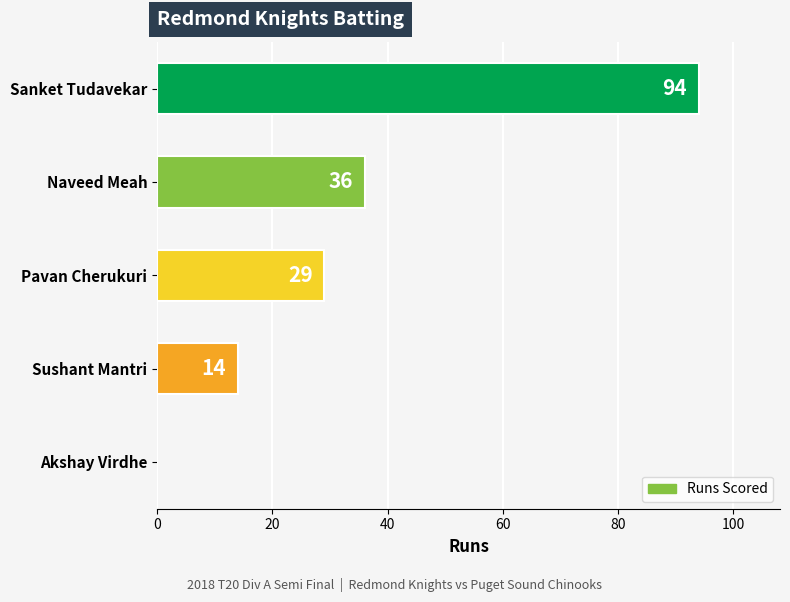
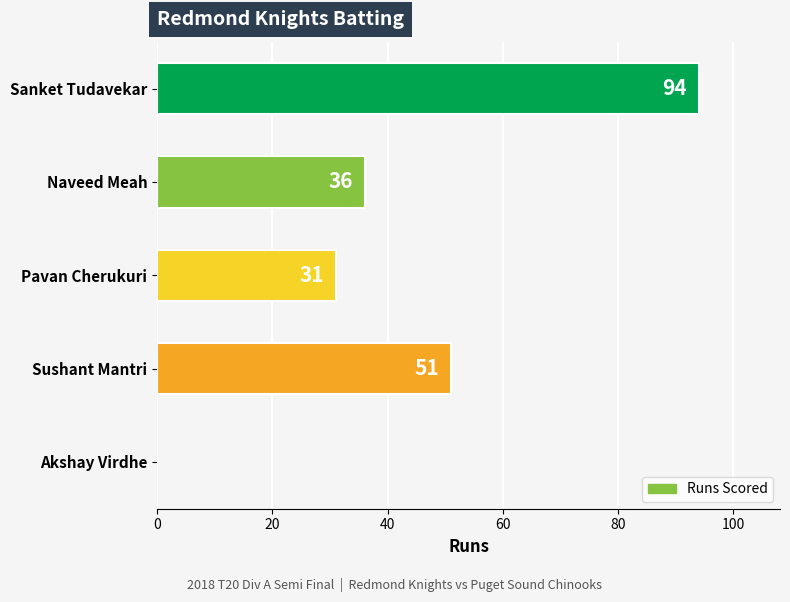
Pavan Cherukuri: 29 -> 31
Sushant Mantri: 14 -> 51
